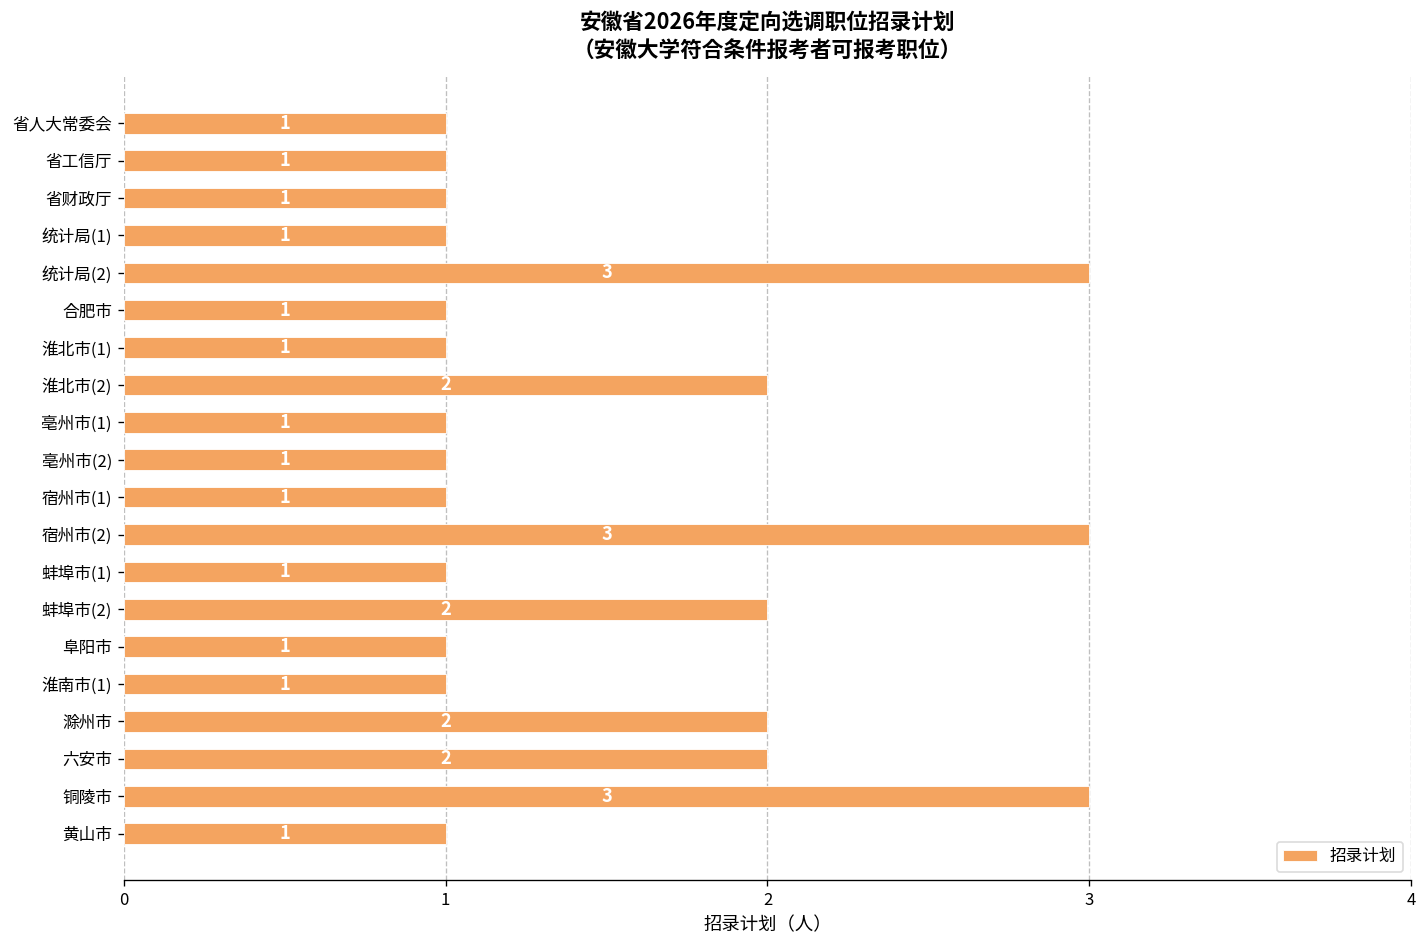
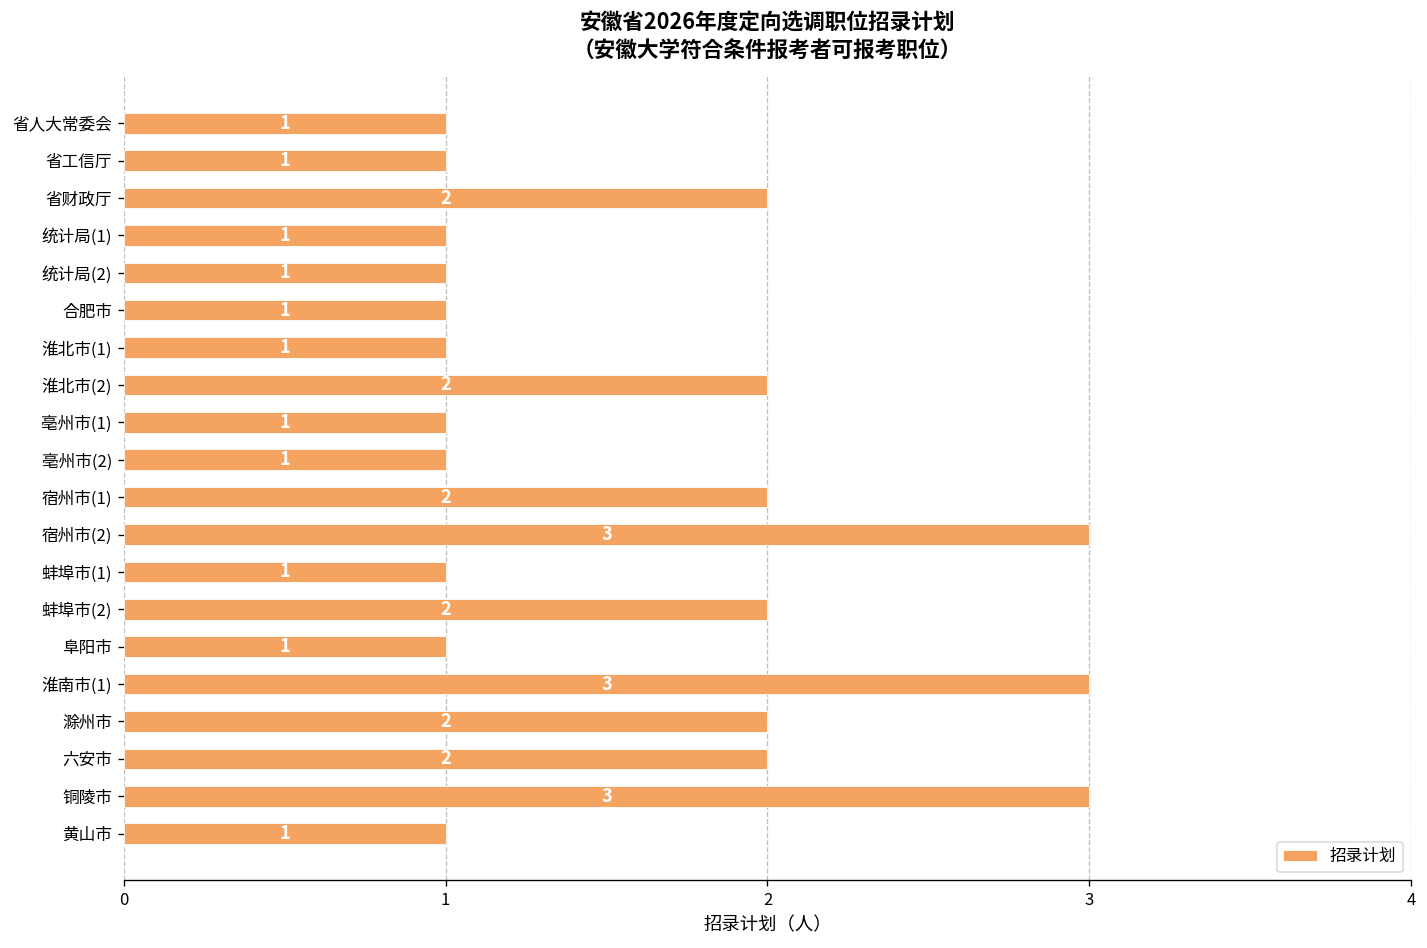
省财政厅: 1 -> 2
统计局(2): 3 -> 1
宿州市(1): 1 -> 2
淮南市(1): 1 -> 3
